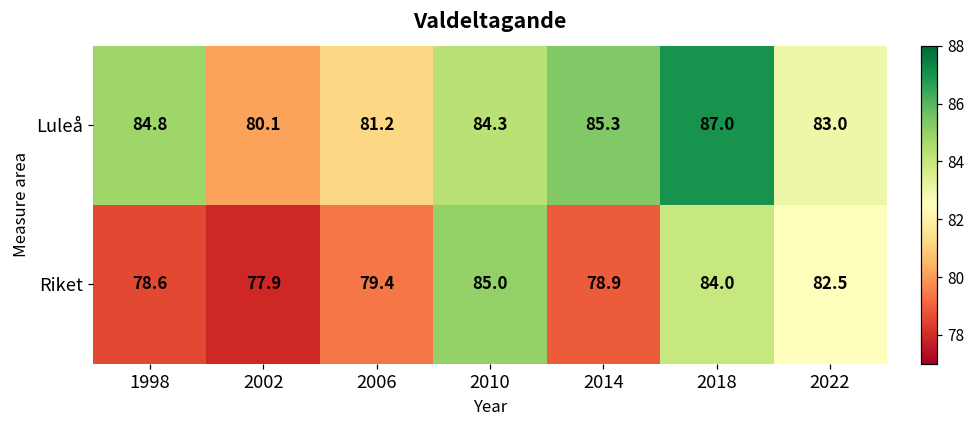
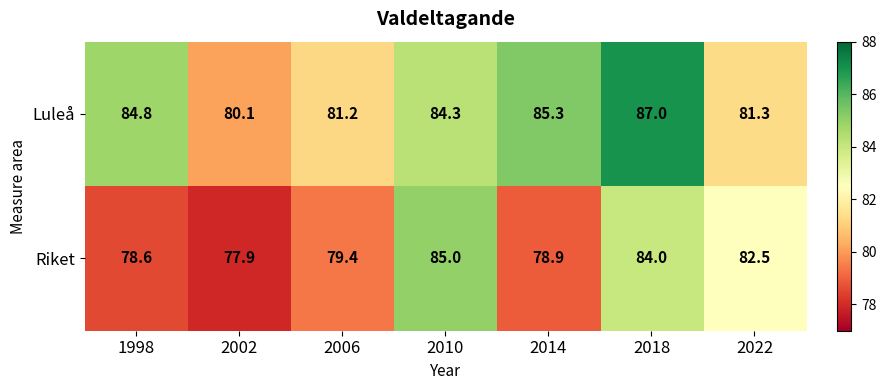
Luleå, 2022: 83.0 -> 81.3
